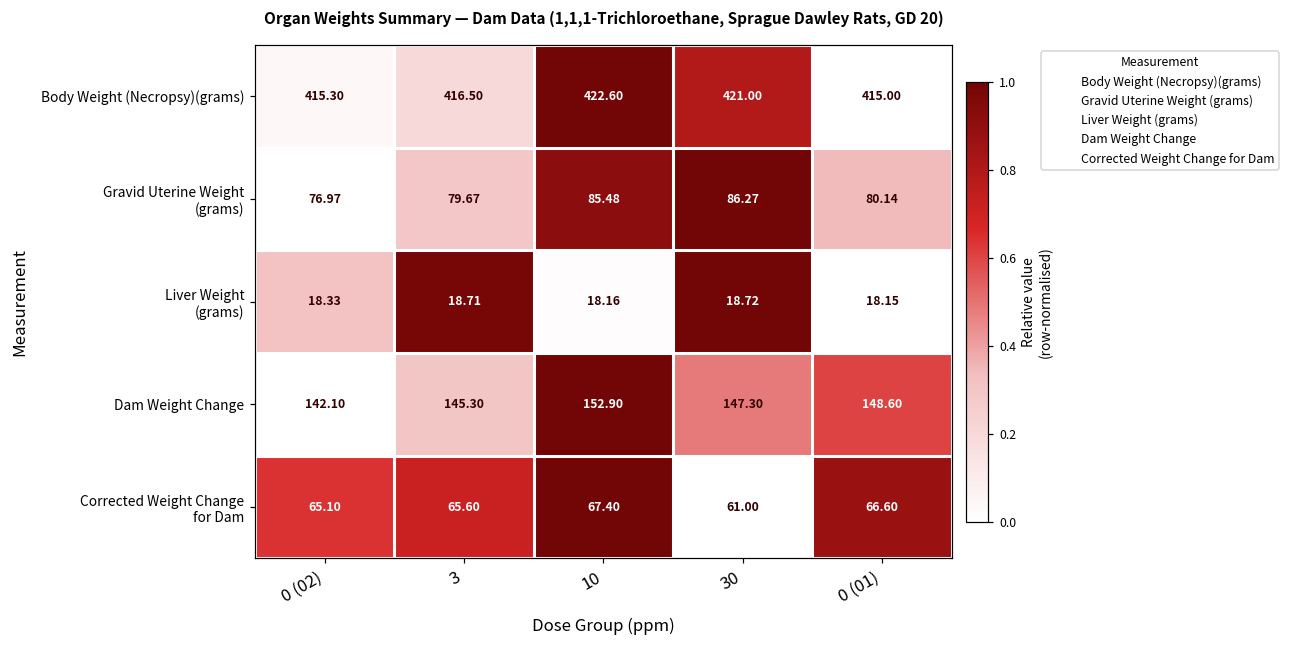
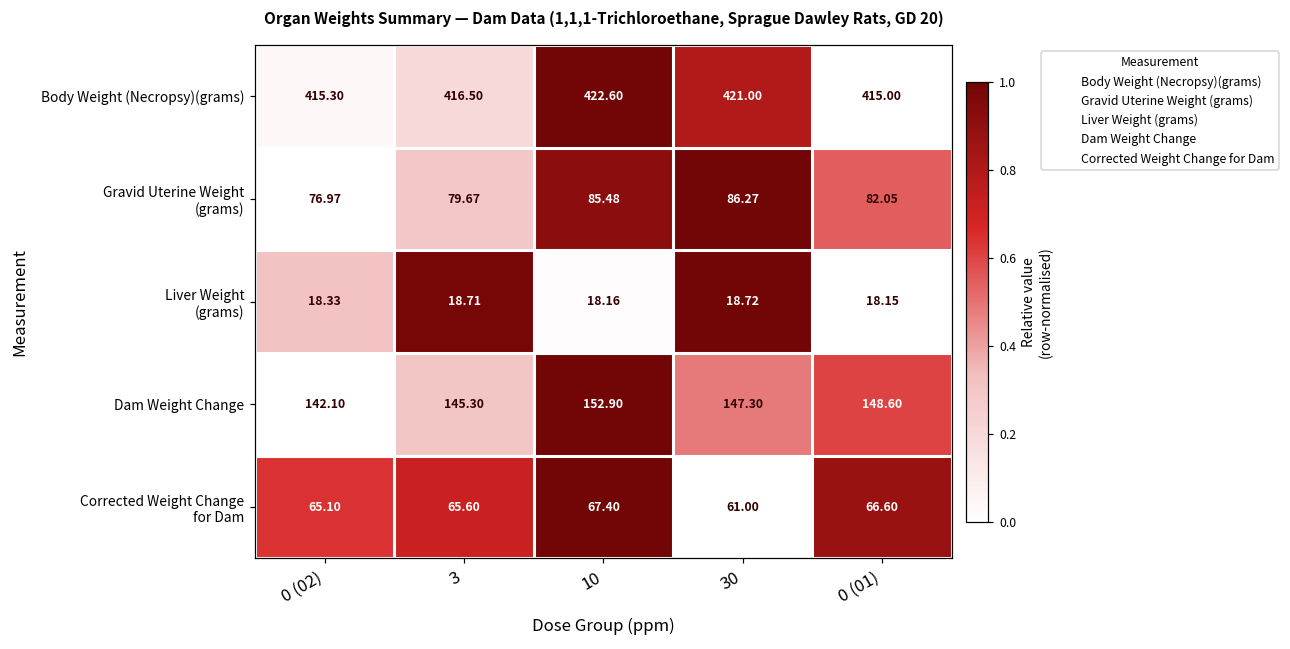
Gravid Uterine Weight (grams), 0 (01): 80.14 -> 82.05
